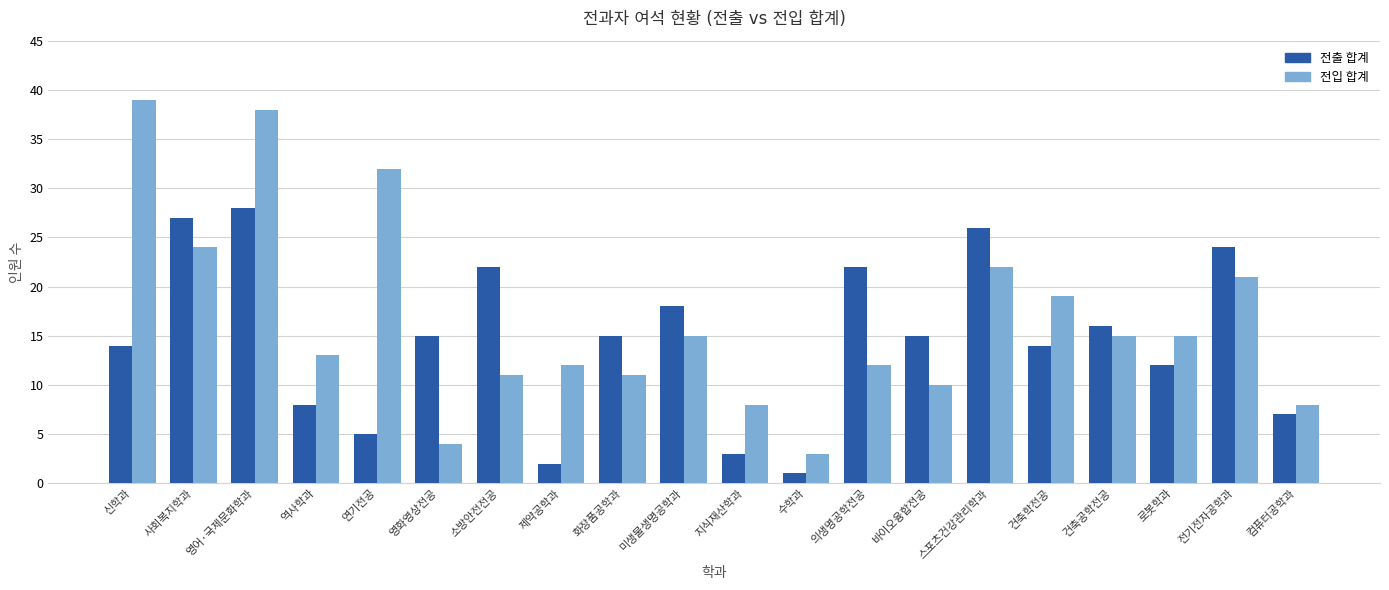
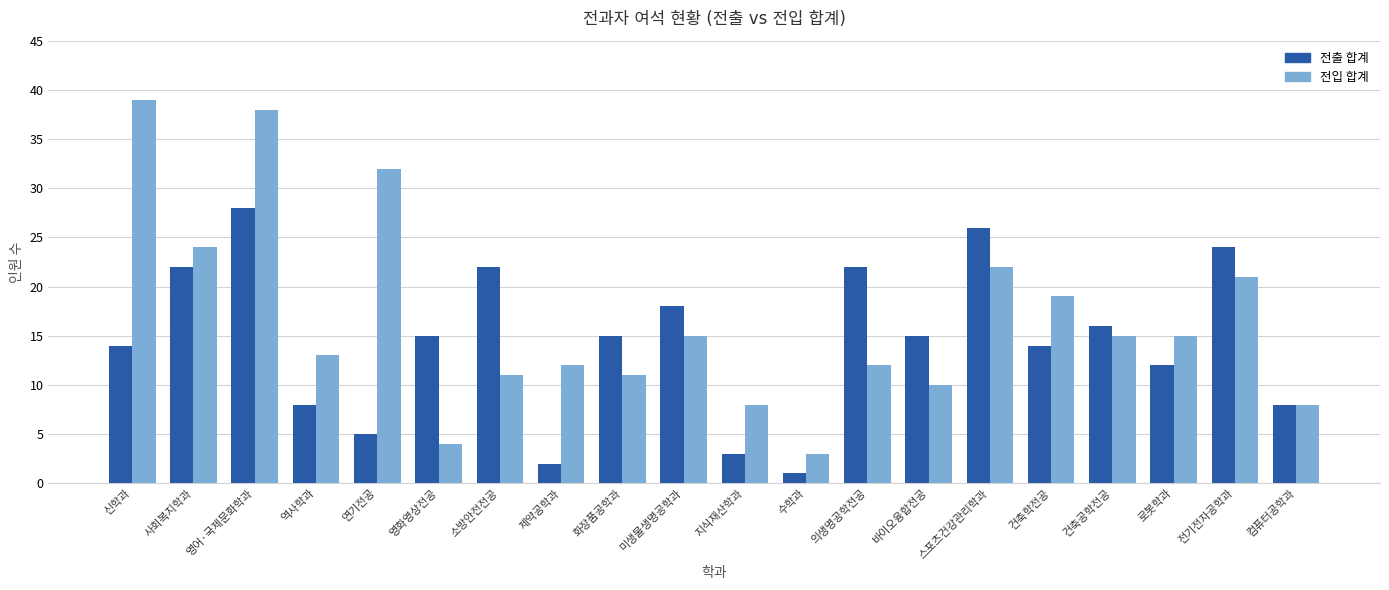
전출 합계, 사회복지학과: 27 -> 22
전출 합계, 컴퓨터공학과: 7 -> 8
